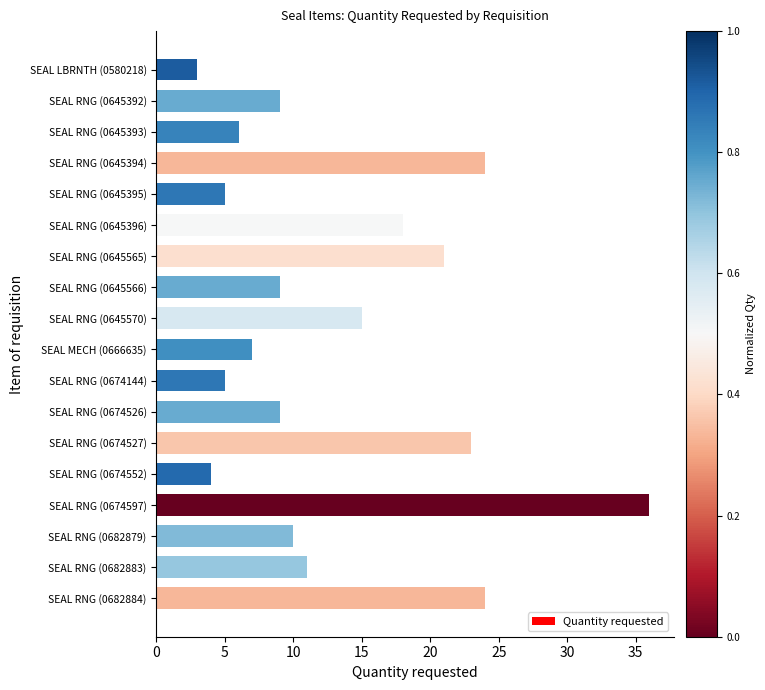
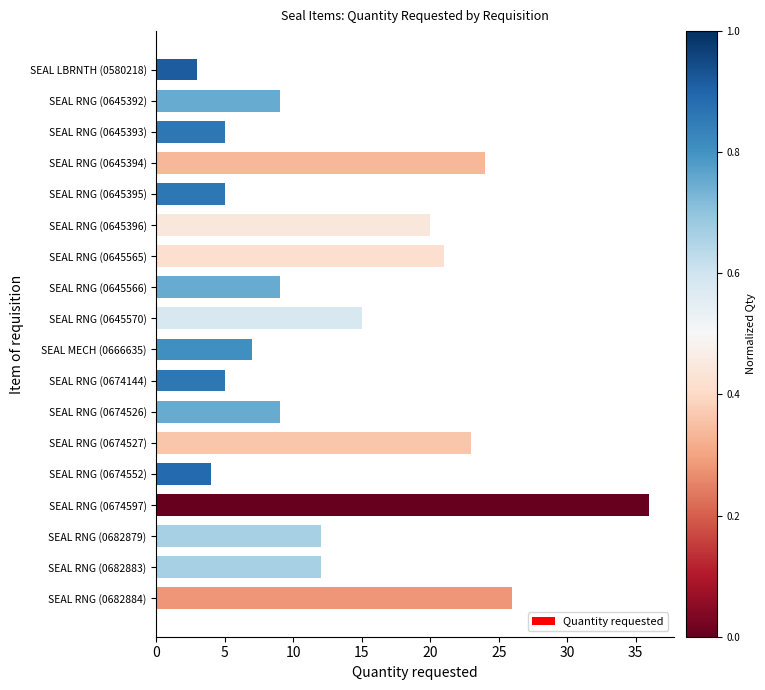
SEAL RNG (0645393): 6 -> 5
SEAL RNG (0645396): 18 -> 20
SEAL RNG (0682879): 10 -> 12
SEAL RNG (0682883): 11 -> 12
SEAL RNG (0682884): 24 -> 26
